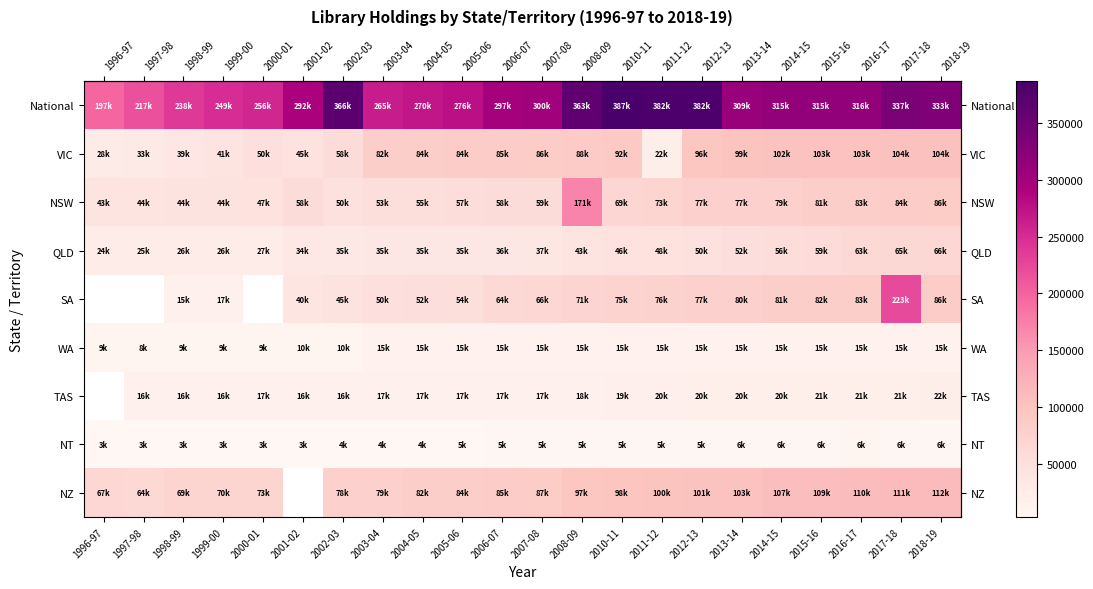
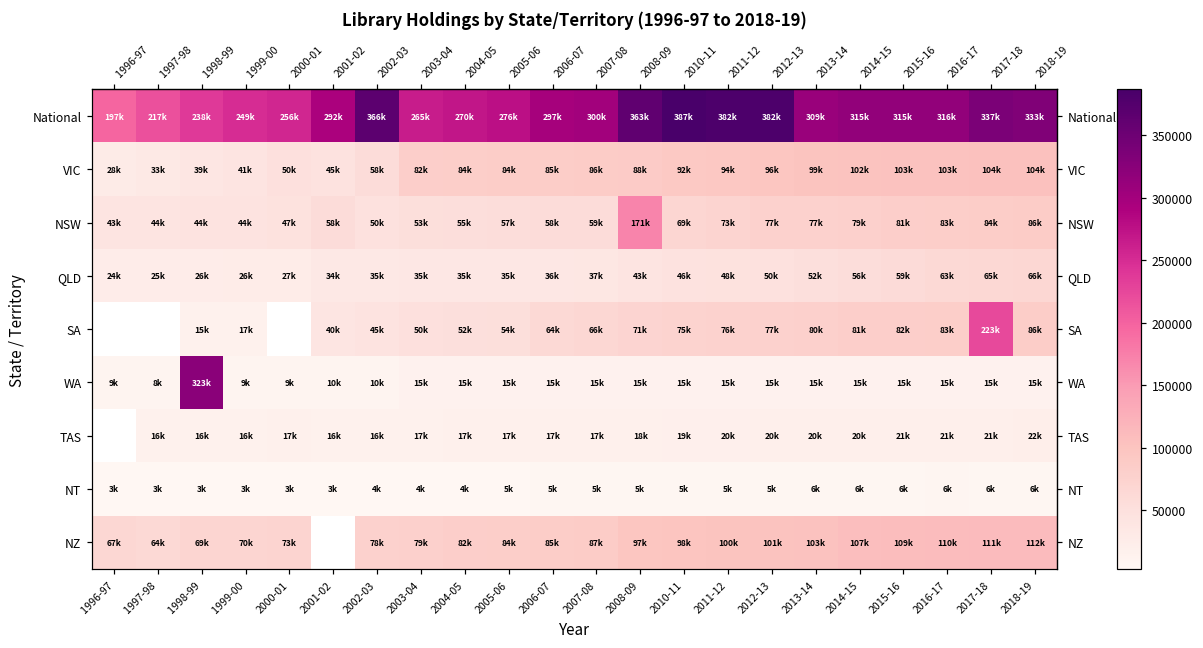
VIC, 2011-12: 22k -> 94k
WA, 1998-99: 9k -> 323k
